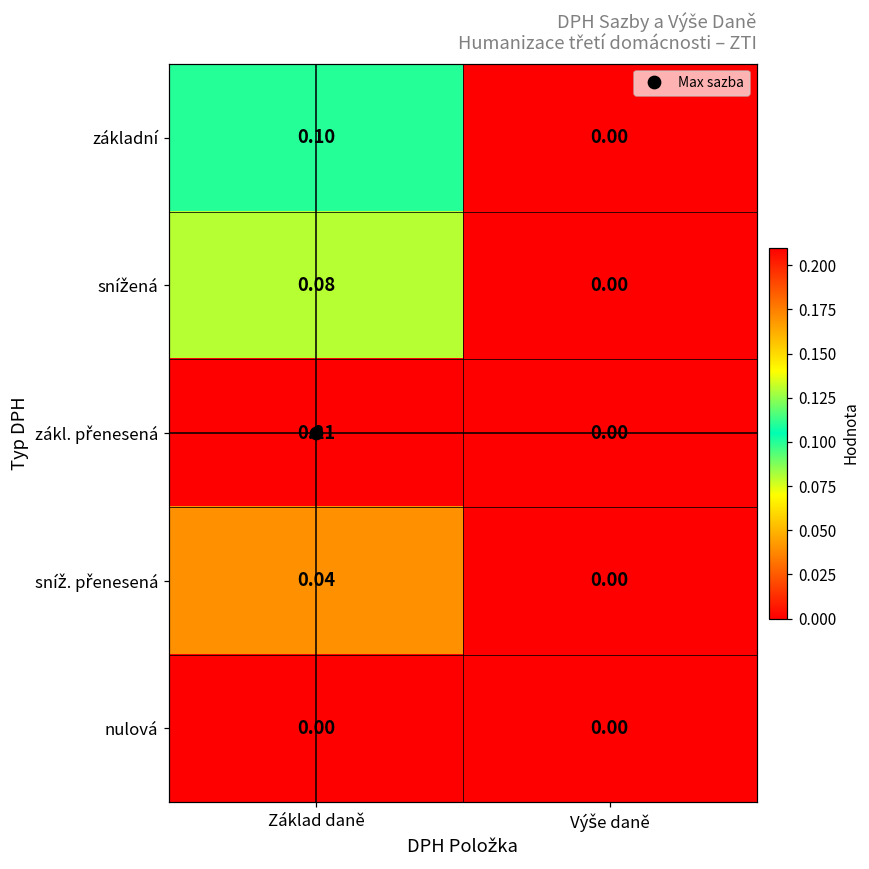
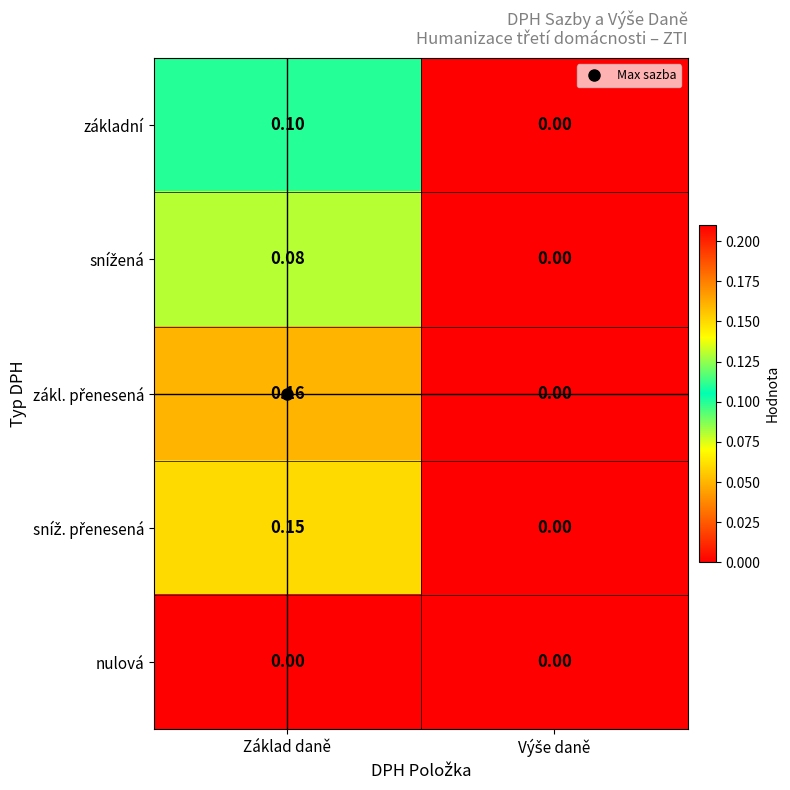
zákl. přenesená, Základ daně: 0.21 -> 0.16
sníž. přenesená, Základ daně: 0.04 -> 0.15
